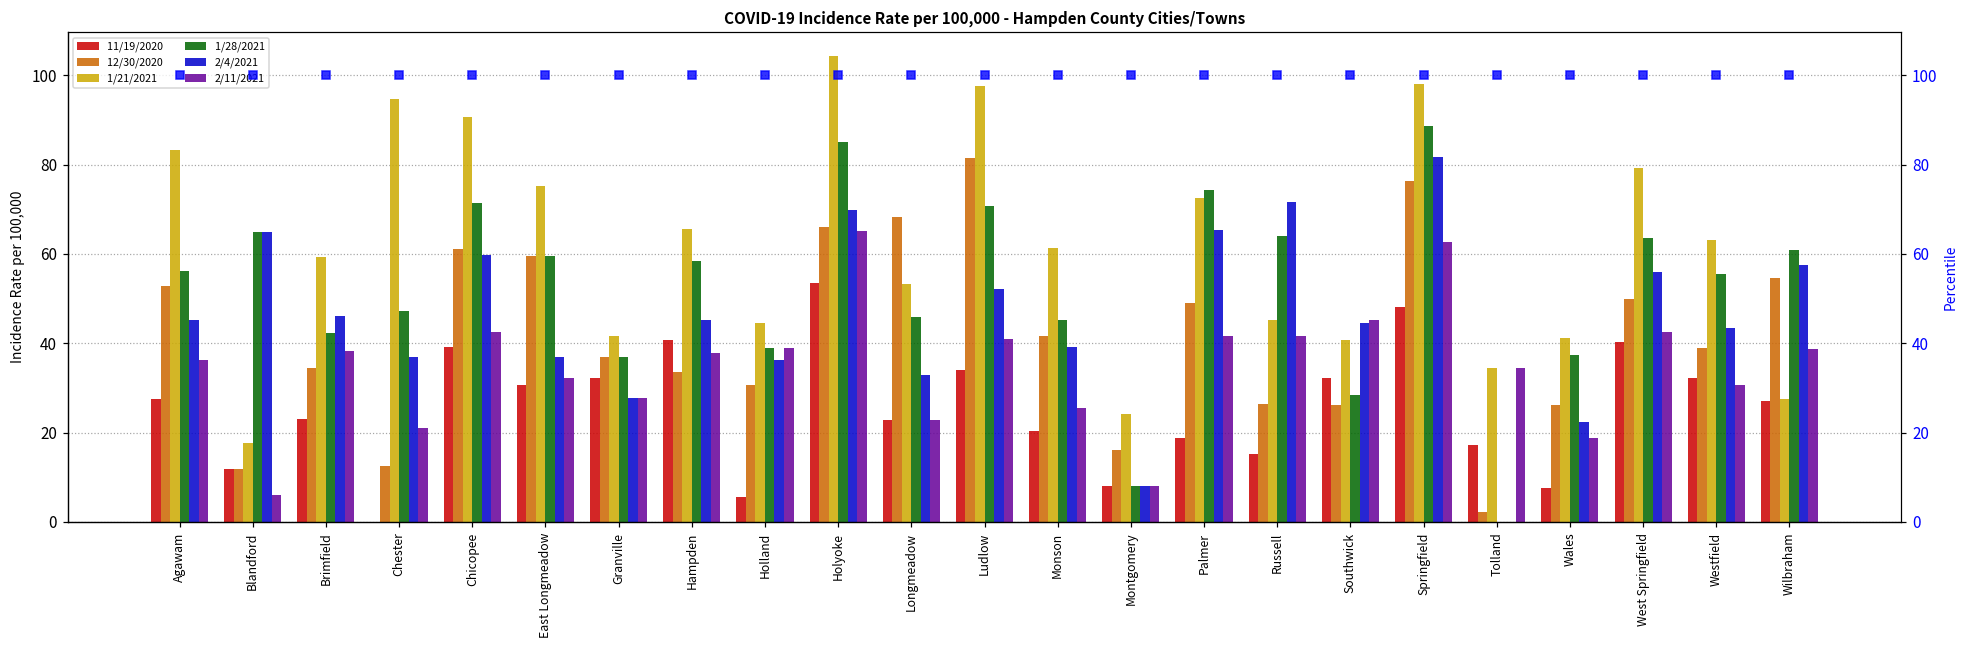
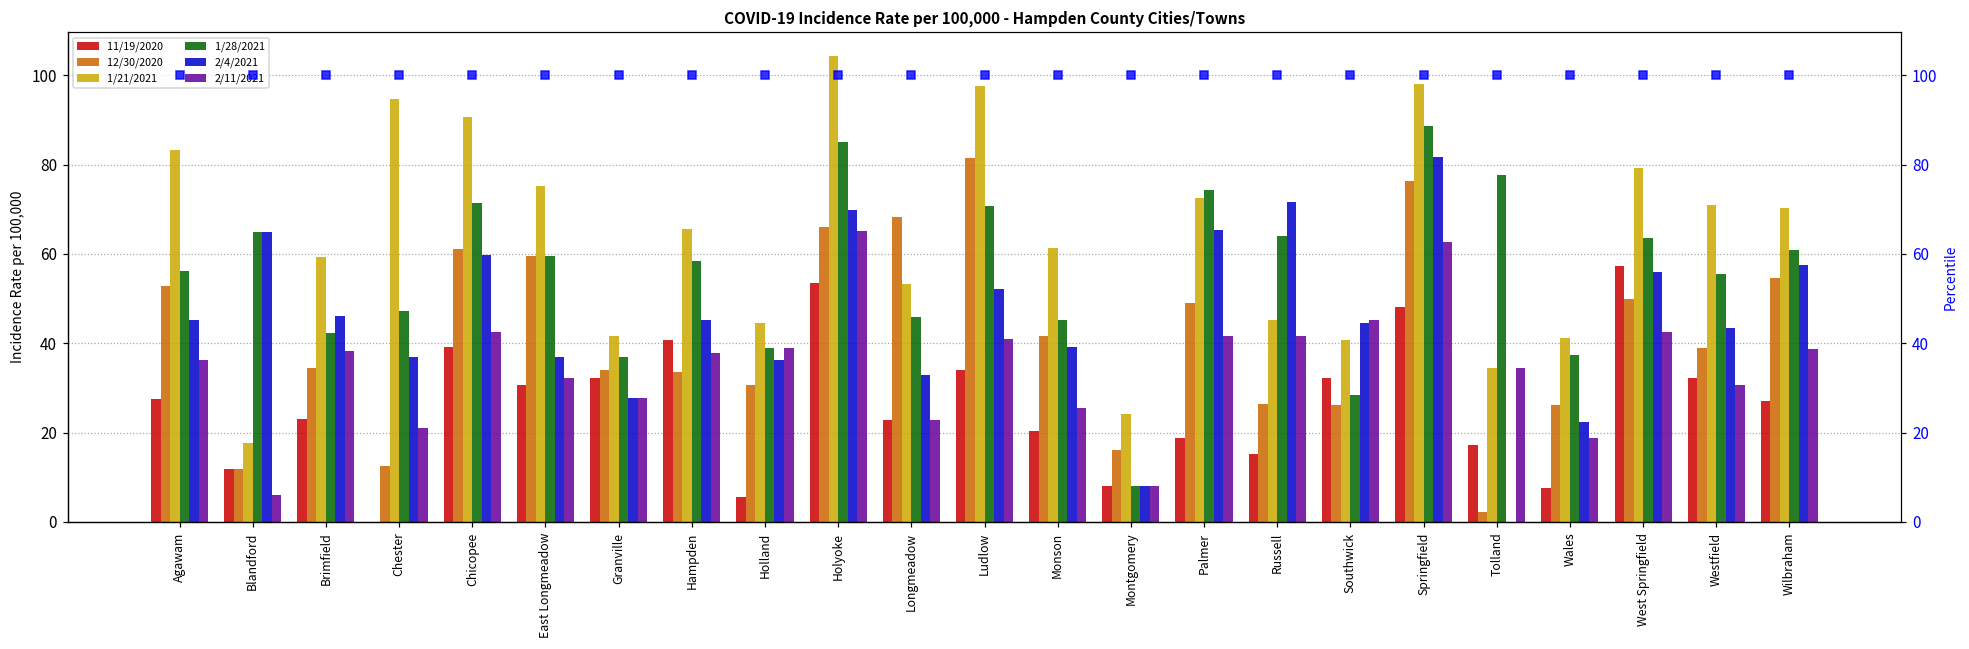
12/30/2020, Granville: 37 -> 34
1/28/2021, Tolland: 0 -> 78
11/19/2020, West Springfield: 40 -> 57
1/21/2021, Westfield: 63 -> 71
1/21/2021, Wilbraham: 28 -> 70
